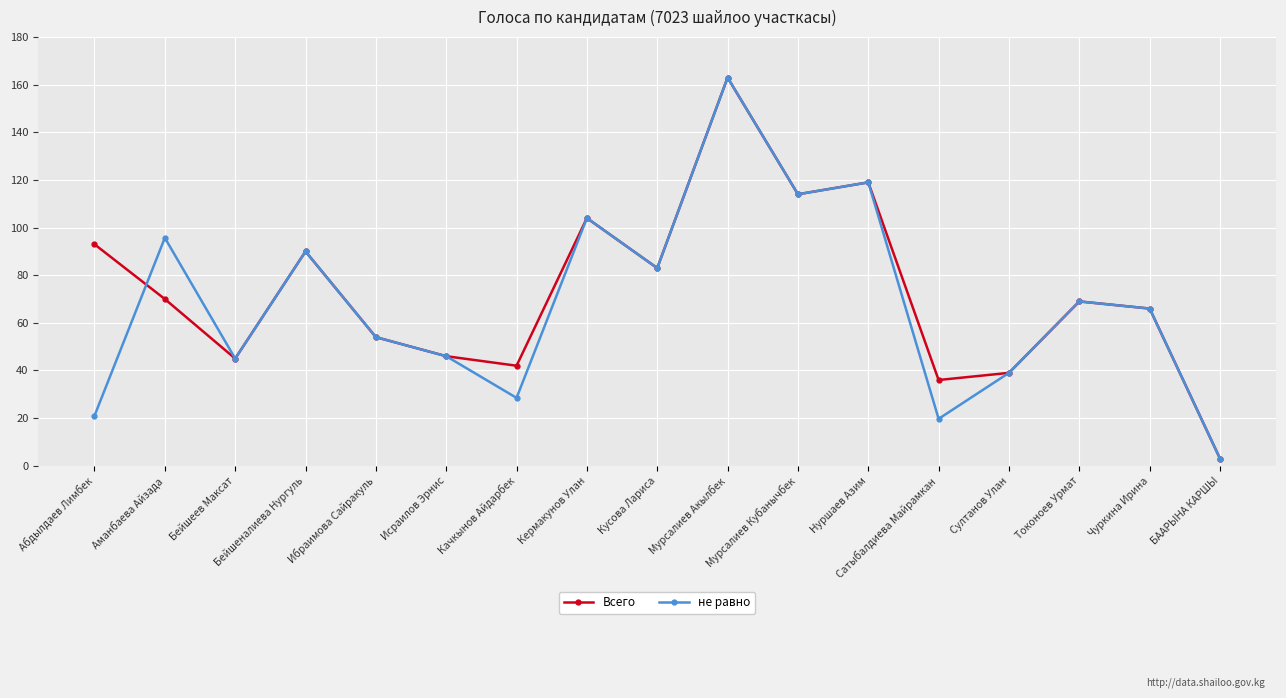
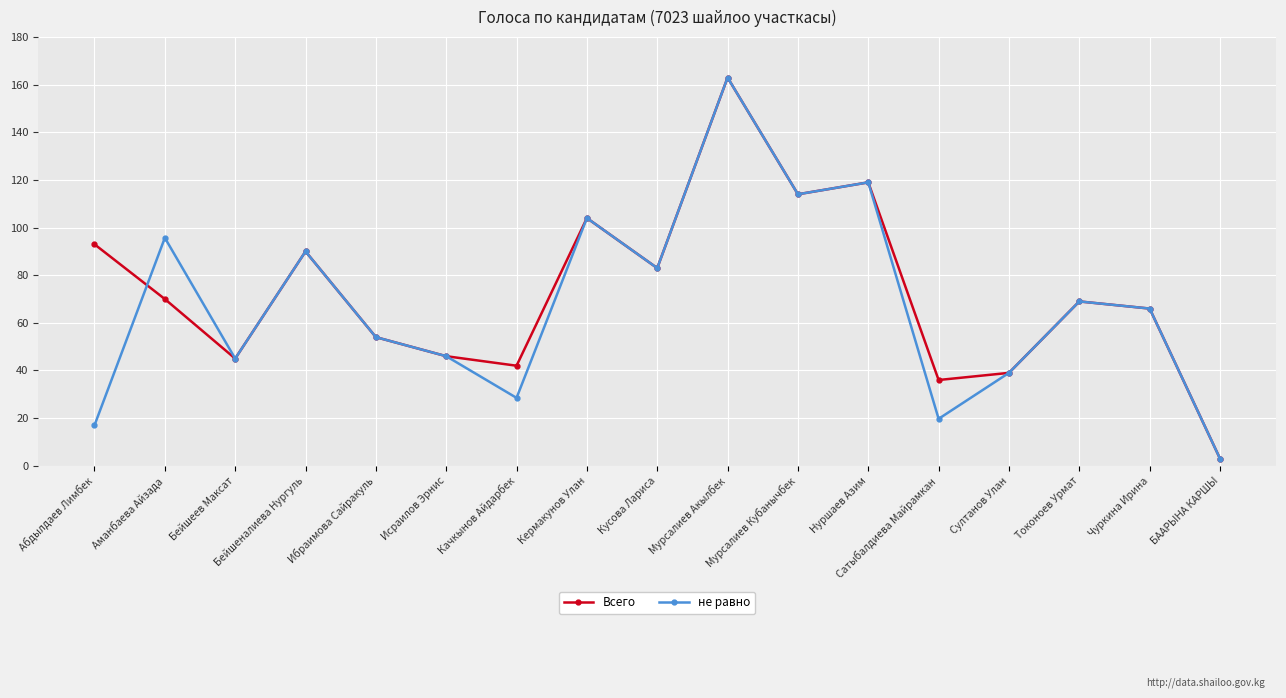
не равно, Абдылдаев Лимбек: 21 -> 17
